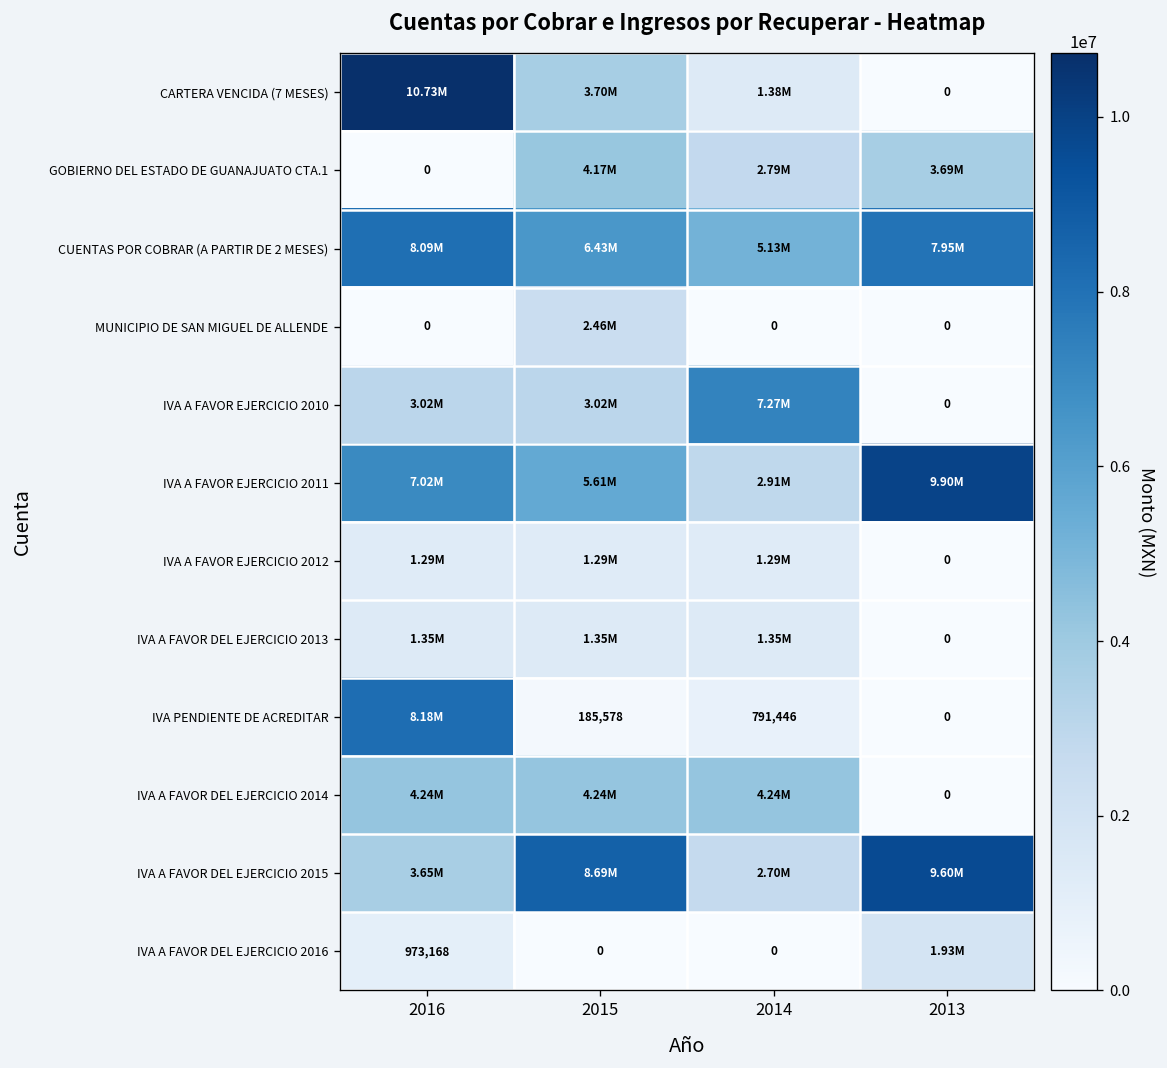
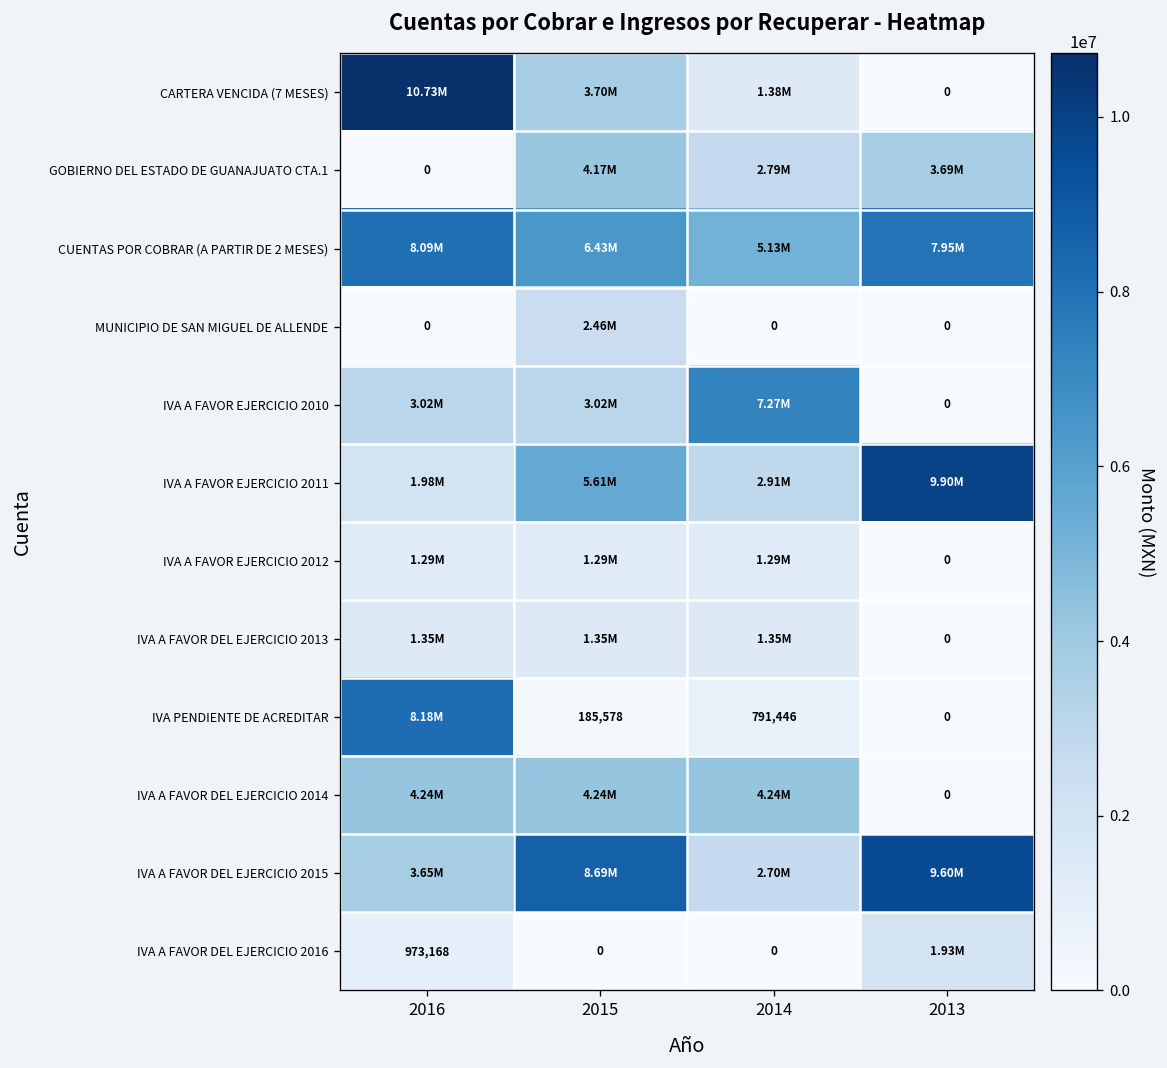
IVA A FAVOR EJERCICIO 2011, 2016: 7.02M -> 1.98M
